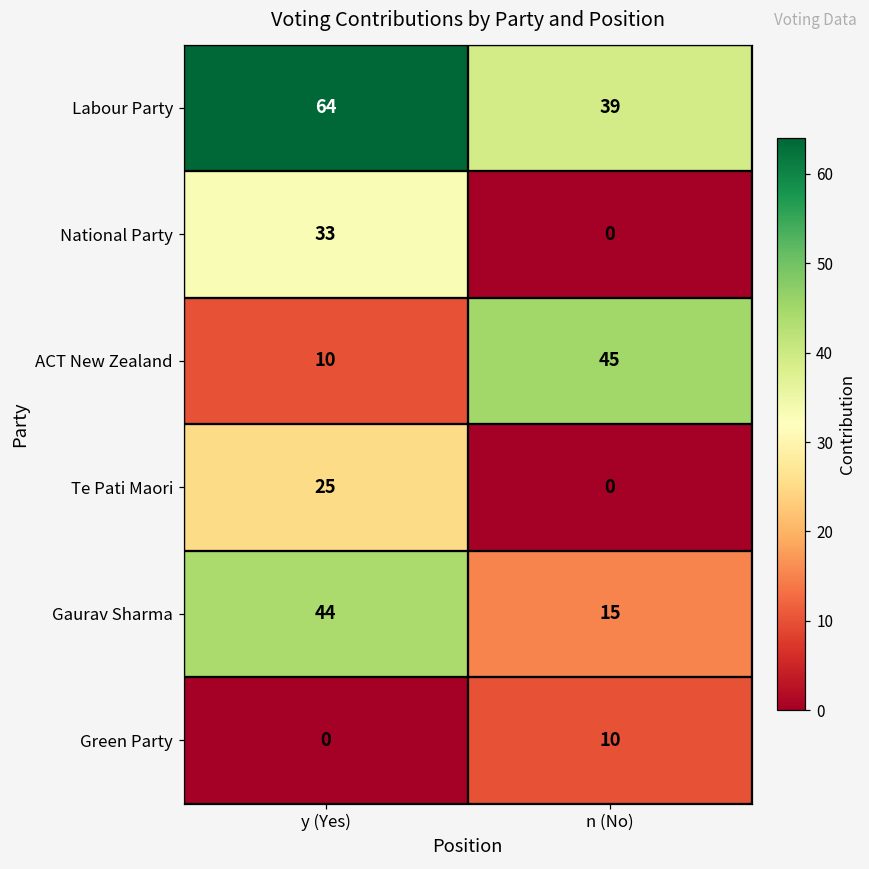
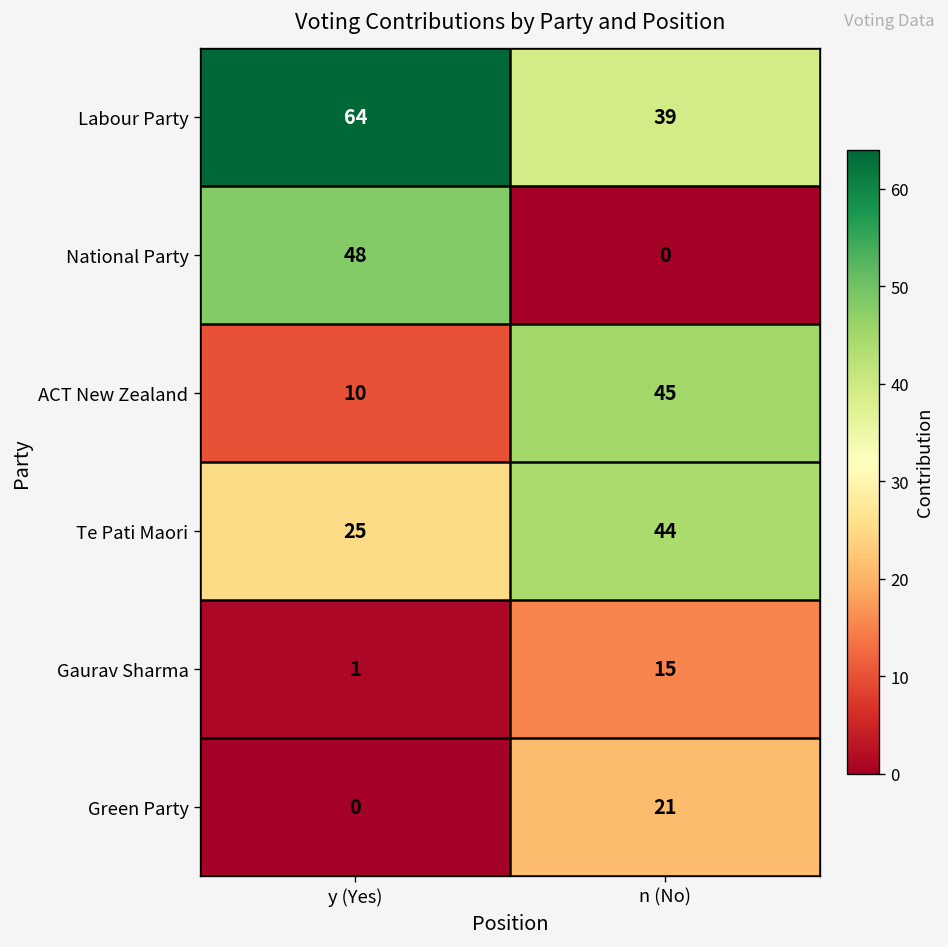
National Party, y (Yes): 33 -> 48
Te Pati Maori, n (No): 0 -> 44
Gaurav Sharma, y (Yes): 44 -> 1
Green Party, n (No): 10 -> 21
